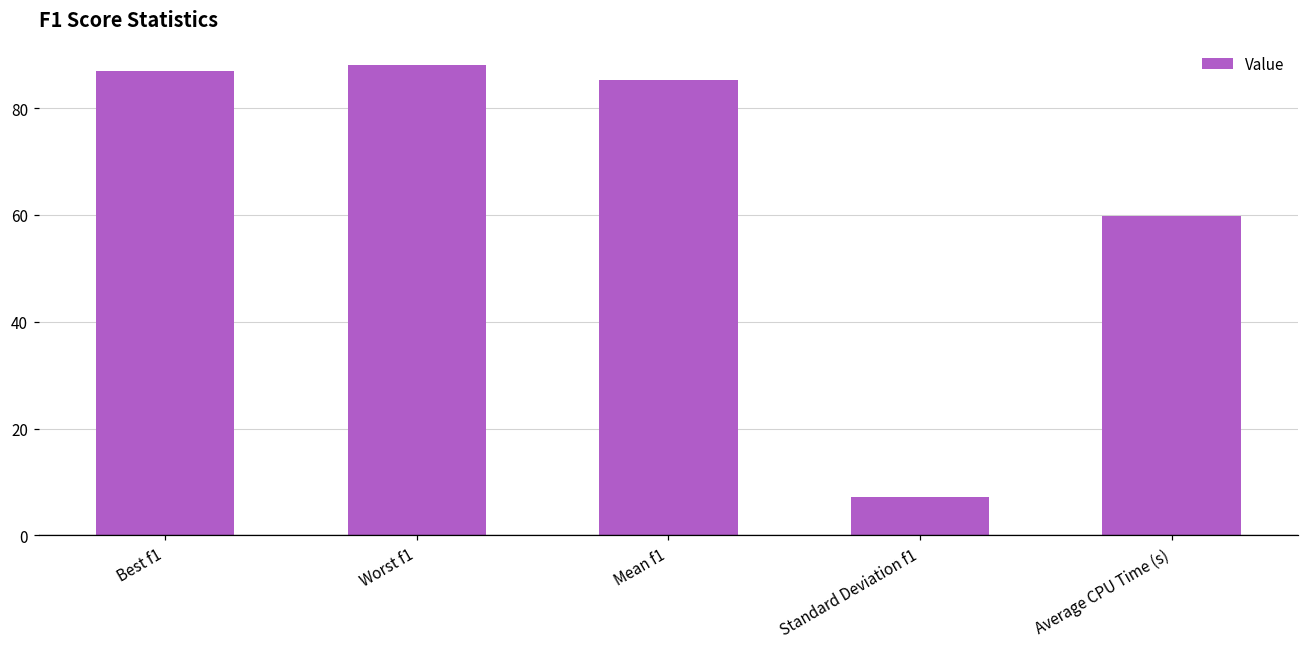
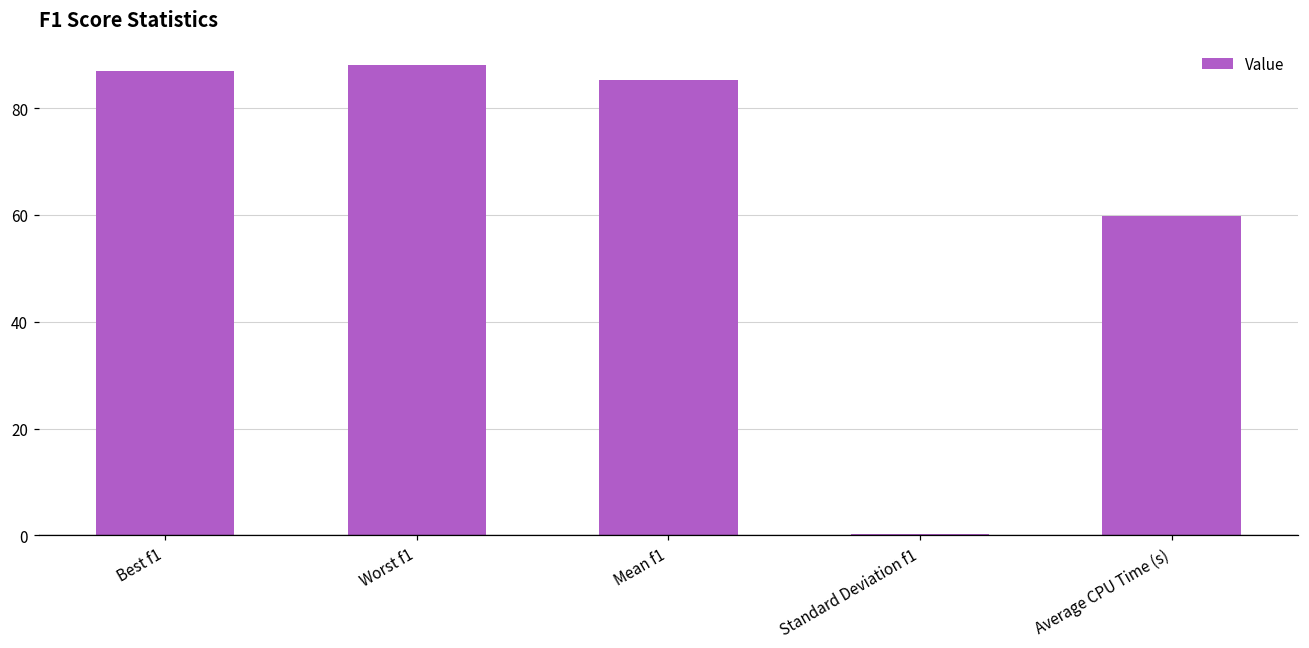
Standard Deviation f1: 7 -> 0
